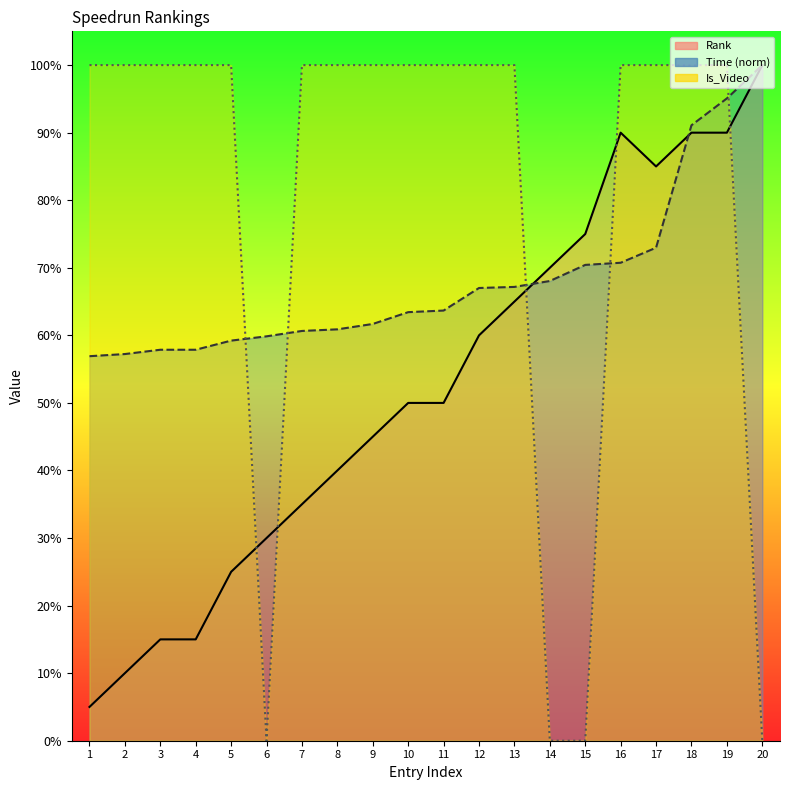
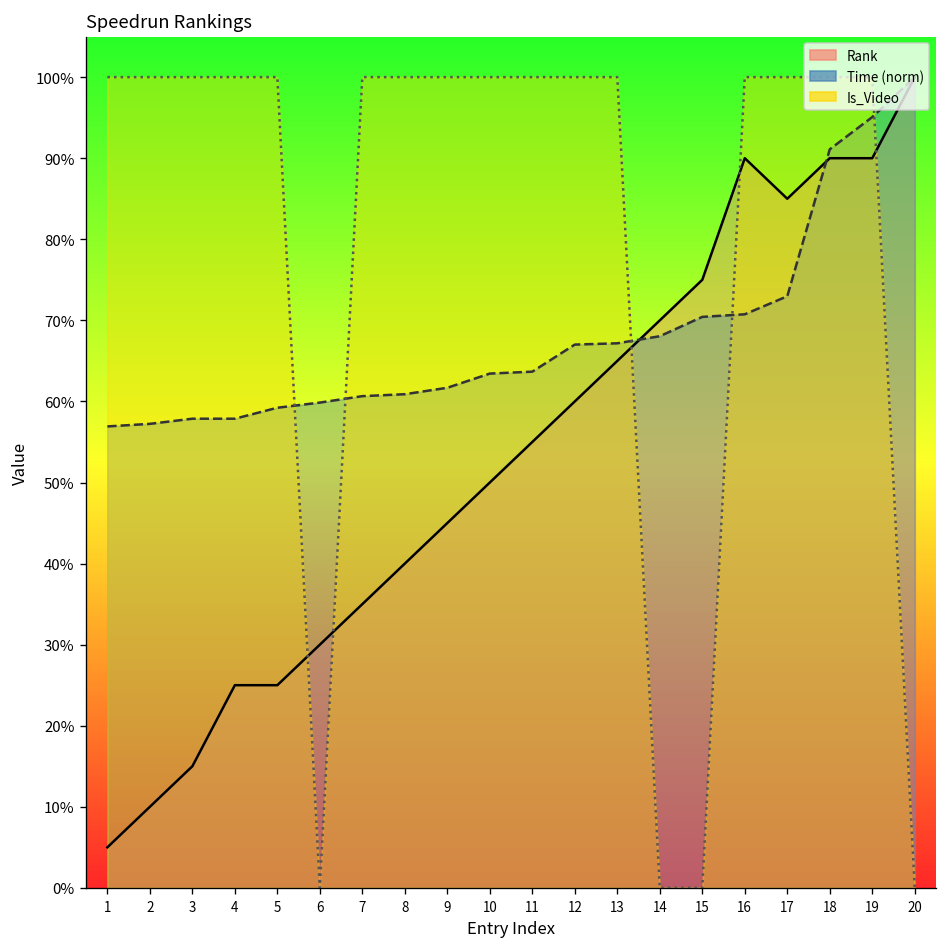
Rank, 4: 15% -> 25%
Rank, 11: 50% -> 55%
